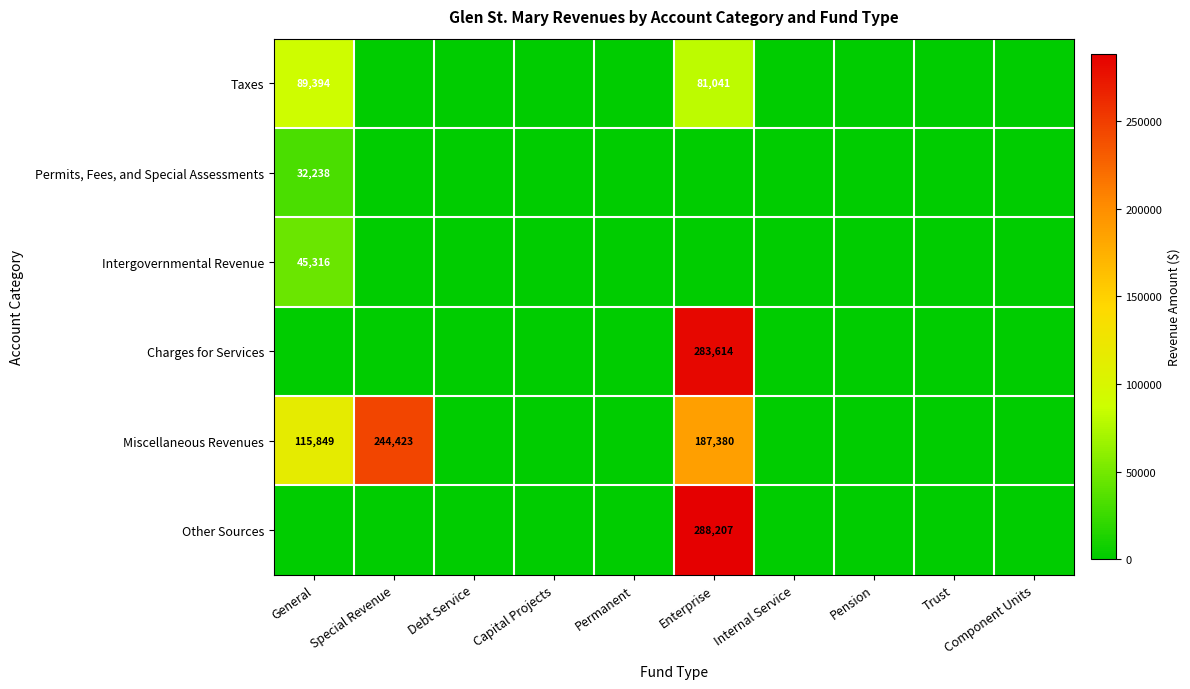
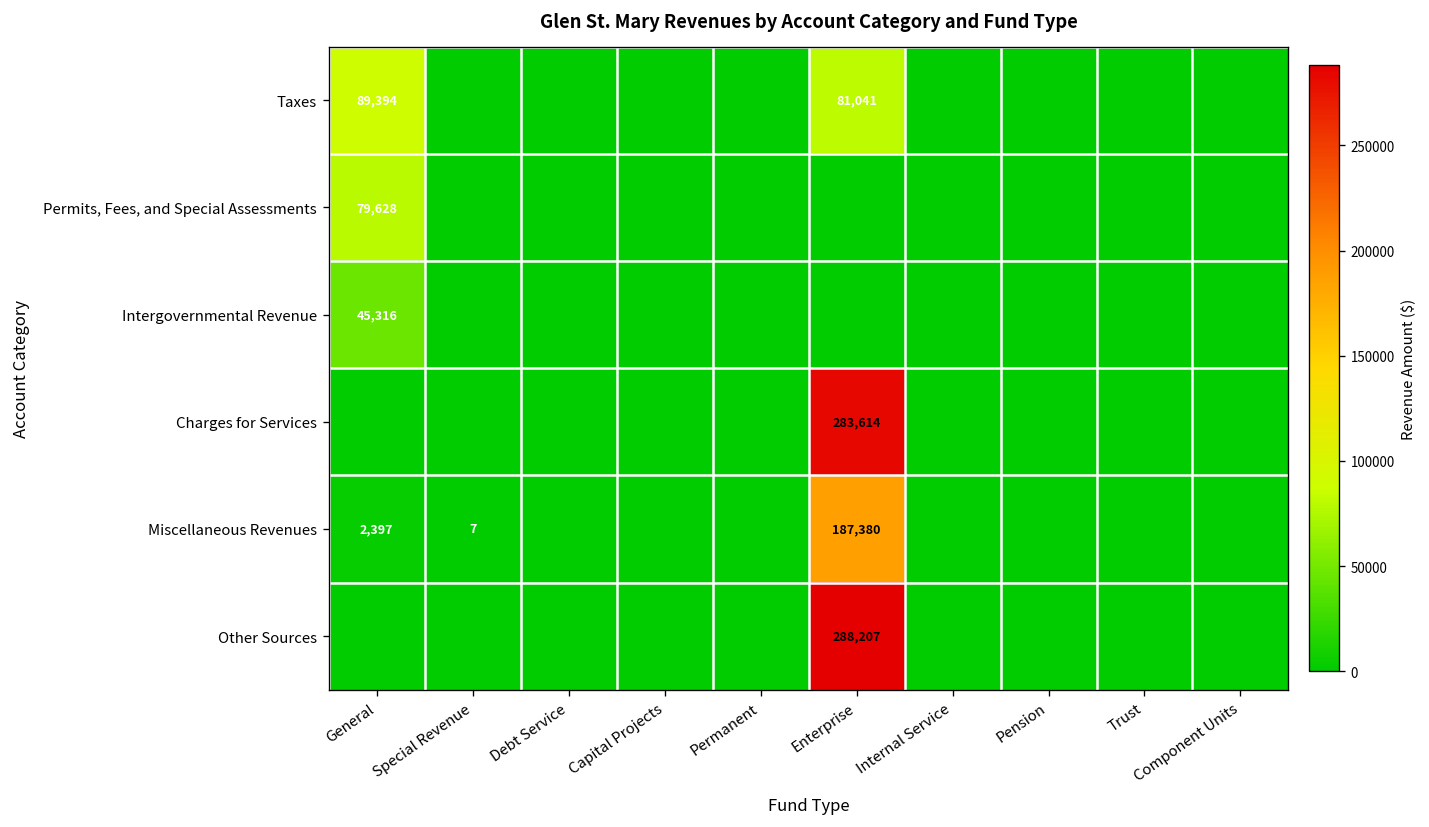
Permits, Fees, and Special Assessments, General: 32,238 -> 79,628
Miscellaneous Revenues, General: 115,849 -> 2,397
Miscellaneous Revenues, Special Revenue: 244,423 -> 7
